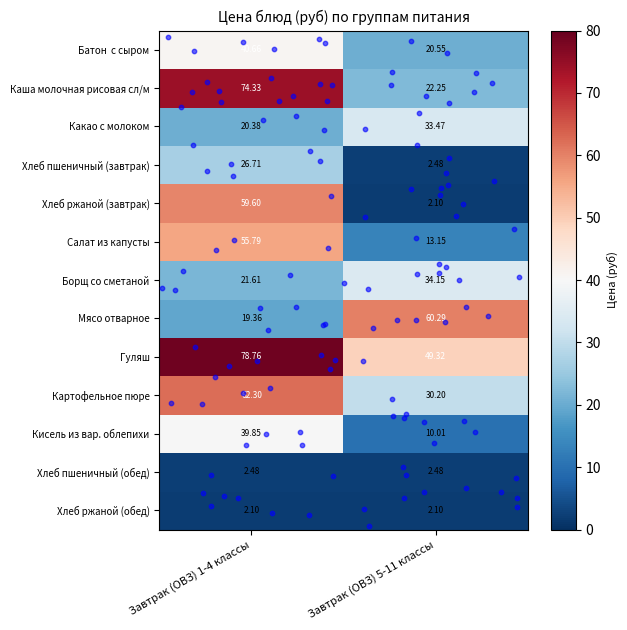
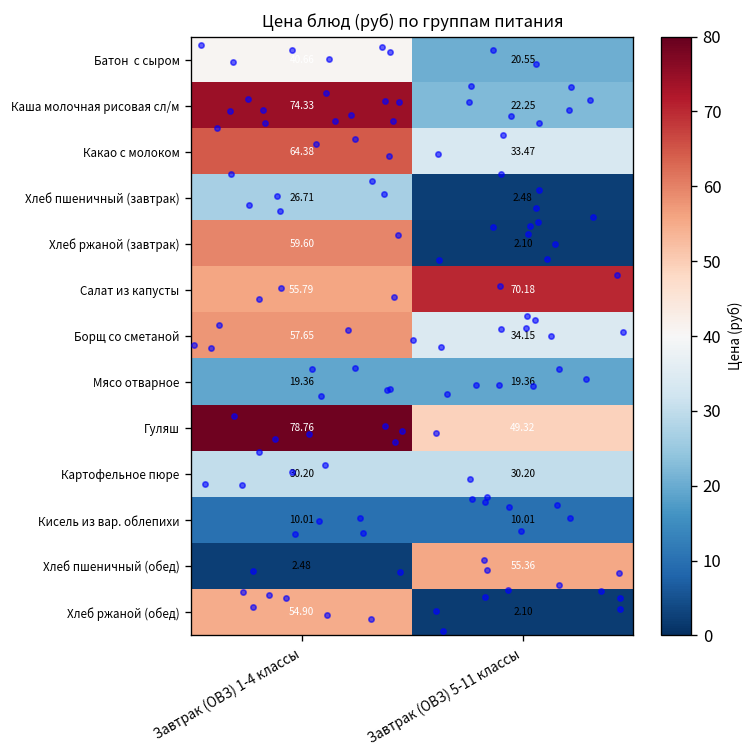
Какао с молоком, Завтрак (ОВЗ) 1-4 классы: 20.38 -> 64.38
Салат из капусты, Завтрак (ОВЗ) 5-11 классы: 13.15 -> 70.18
Борщ со сметаной, Завтрак (ОВЗ) 1-4 классы: 21.61 -> 57.65
Мясо отварное, Завтрак (ОВЗ) 5-11 классы: 60.29 -> 19.36
Картофельное пюре, Завтрак (ОВЗ) 1-4 классы: 62.30 -> 30.20
Кисель из вар. облепихи, Завтрак (ОВЗ) 1-4 классы: 39.85 -> 10.01
Хлеб пшеничный (обед), Завтрак (ОВЗ) 5-11 классы: 2.48 -> 55.36
Хлеб ржаной (обед), Завтрак (ОВЗ) 1-4 классы: 2.10 -> 54.90
